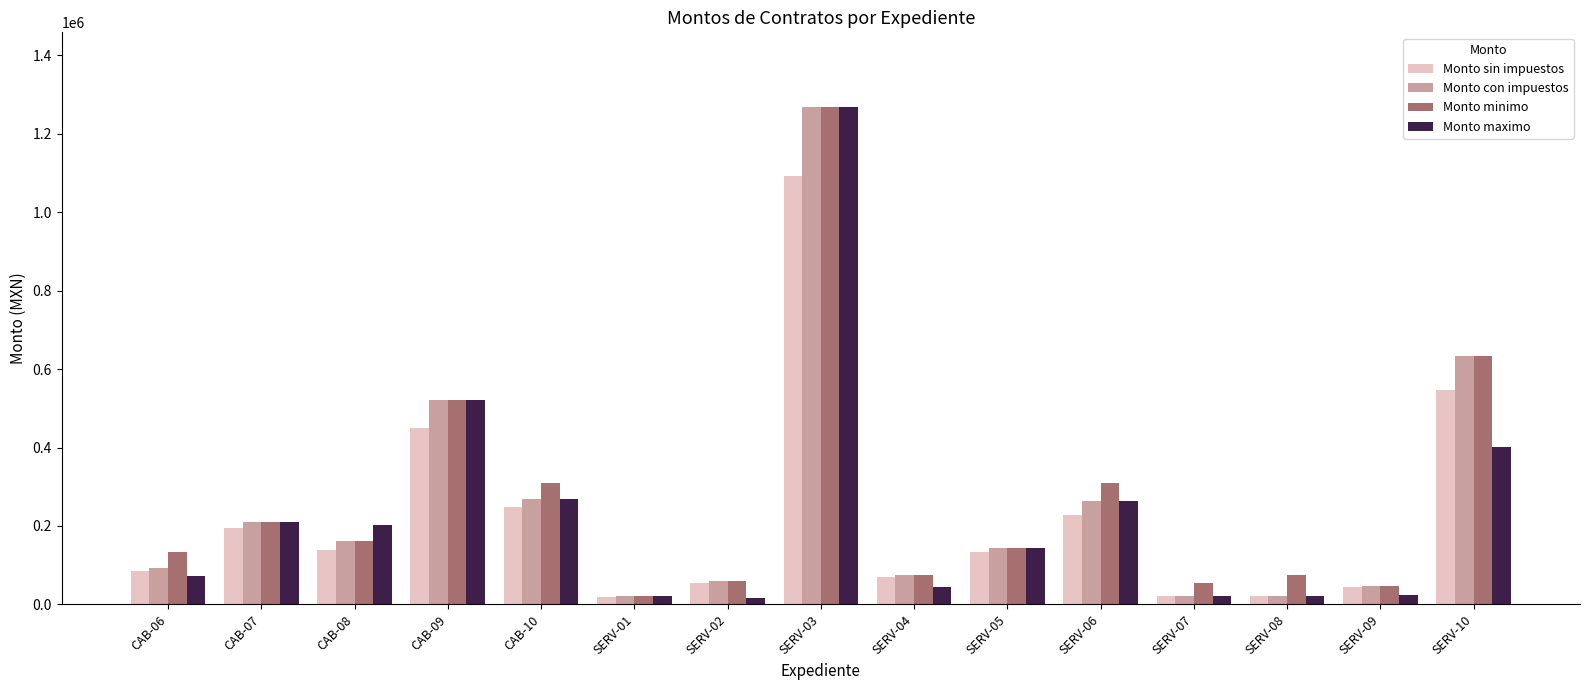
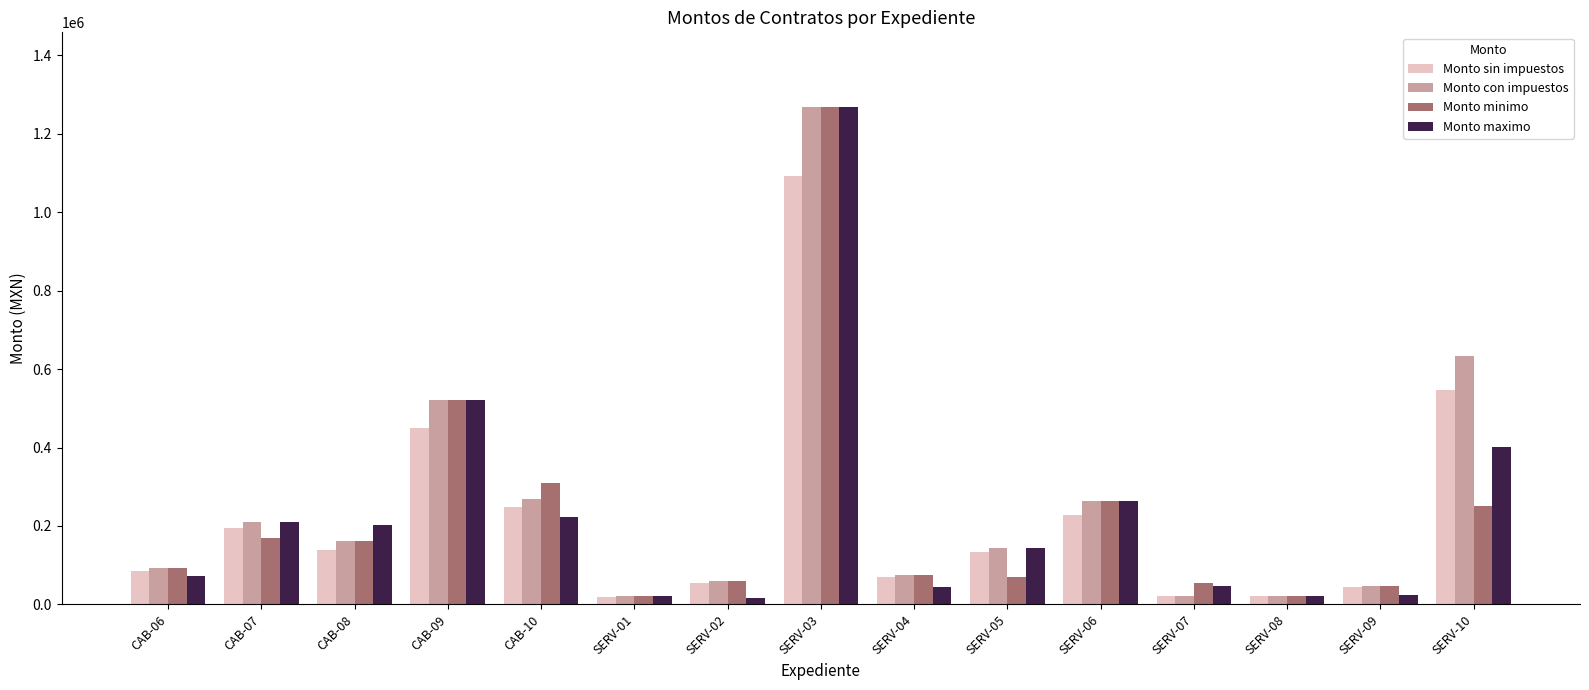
Monto minimo, CAB-06: 130000 -> 90000
Monto minimo, CAB-07: 210000 -> 170000
Monto maximo, CAB-10: 270000 -> 220000
Monto minimo, SERV-05: 140000 -> 70000
Monto minimo, SERV-06: 310000 -> 260000
Monto maximo, SERV-07: 20000 -> 50000
Monto minimo, SERV-08: 80000 -> 20000
Monto minimo, SERV-10: 630000 -> 250000
